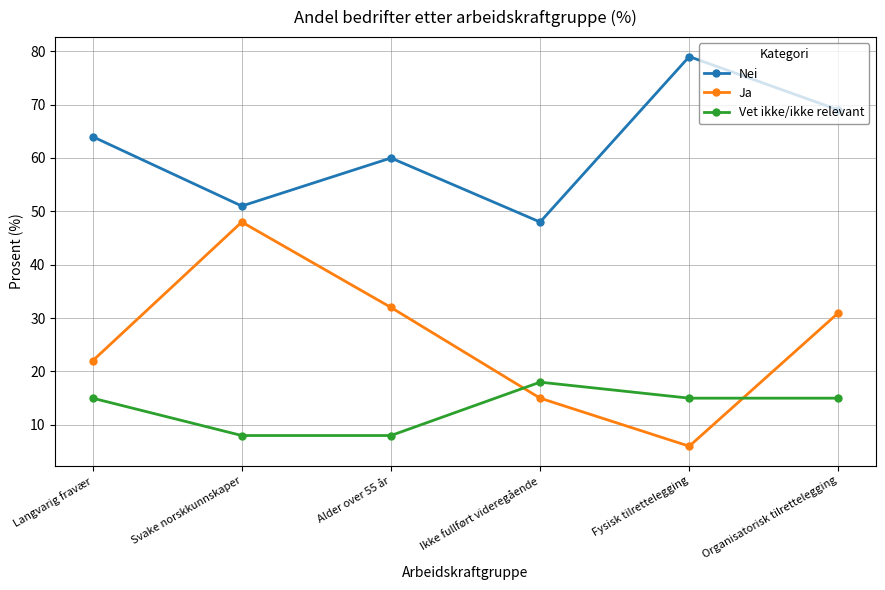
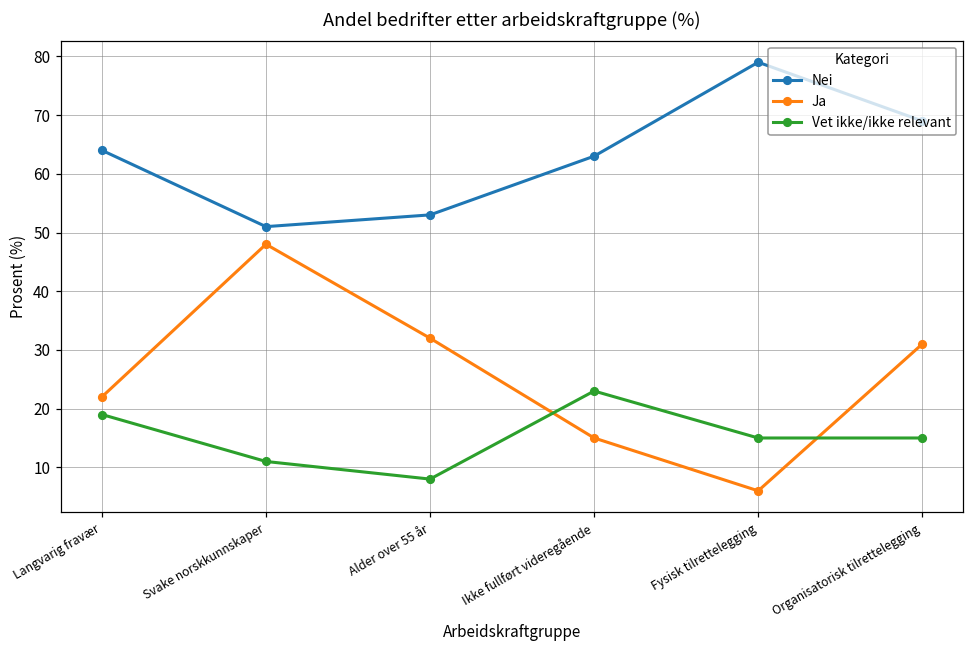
Vet ikke/ikke relevant, Langvarig fravær: 15 -> 19
Vet ikke/ikke relevant, Svake norskkunnskaper: 8 -> 11
Nei, Alder over 55 år: 60 -> 53
Nei, Ikke fullført videregående: 48 -> 63
Vet ikke/ikke relevant, Ikke fullført videregående: 18 -> 23
